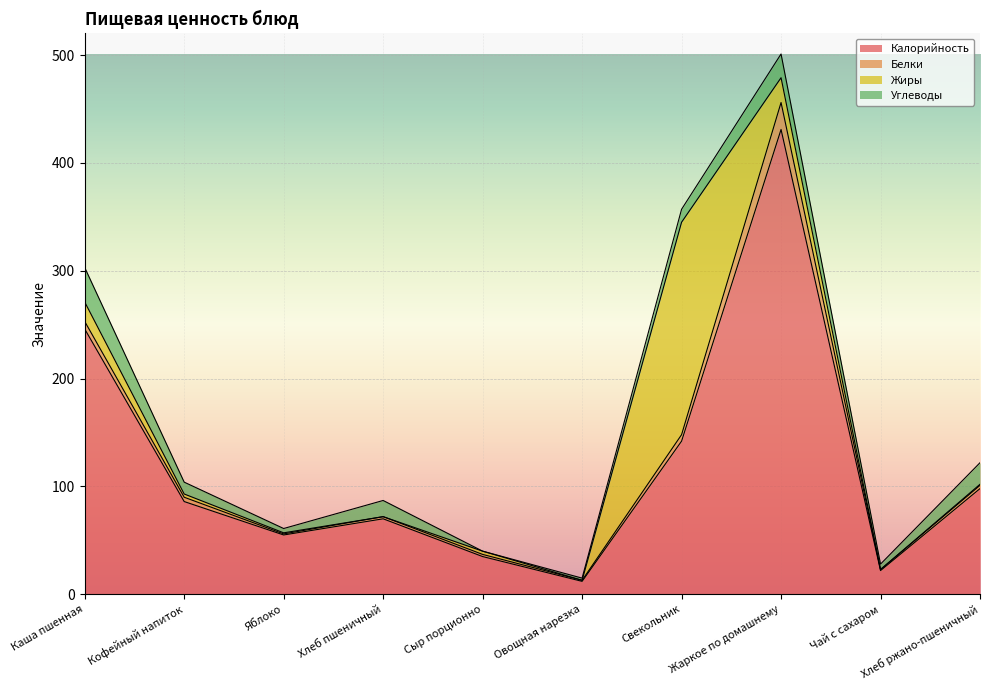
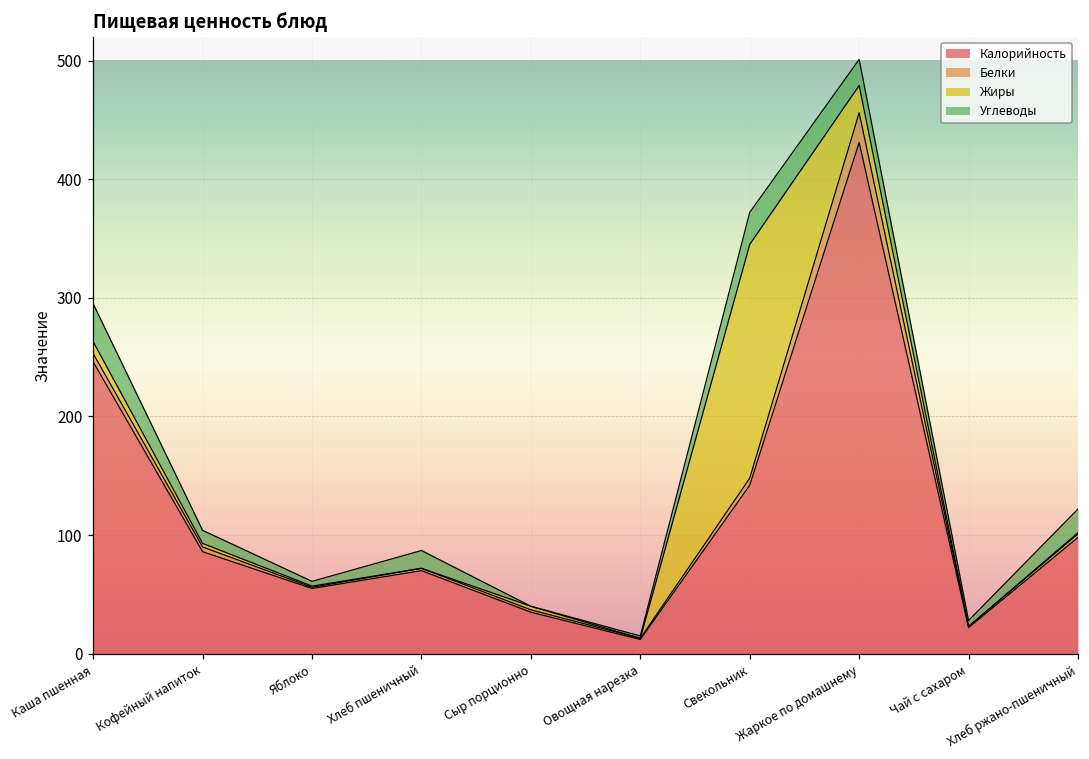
Жиры, Каша пшенная: 18 -> 10
Углеводы, Свекольник: 12 -> 27
